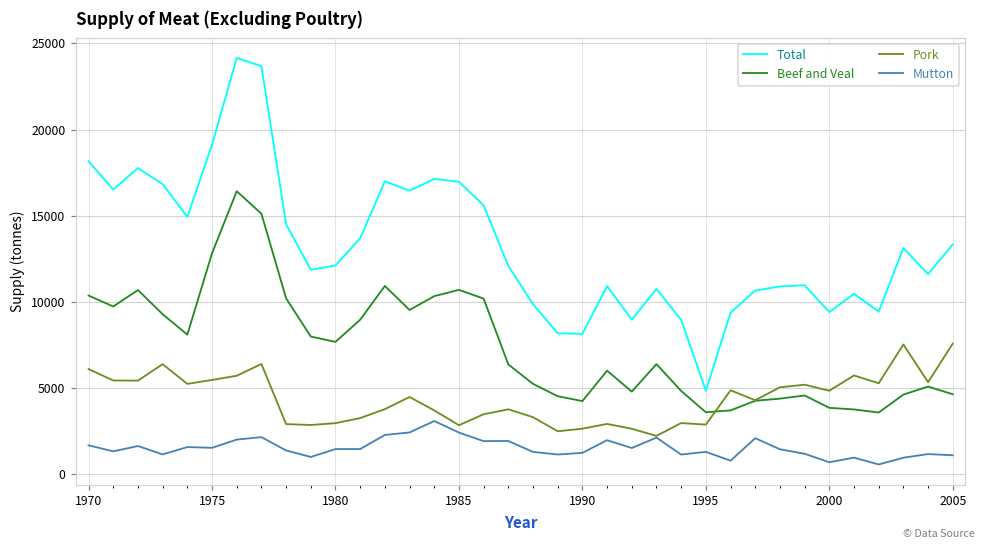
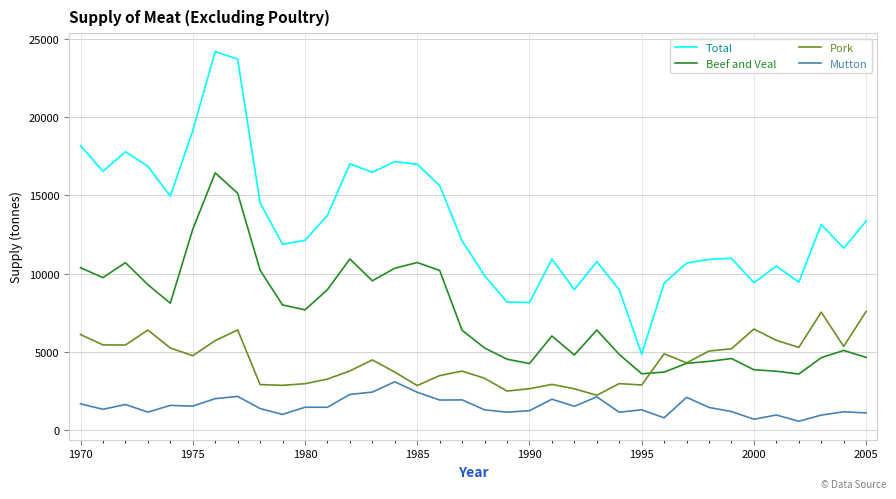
Pork, 1975: 5500 -> 4800
Pork, 2000: 4900 -> 6500
